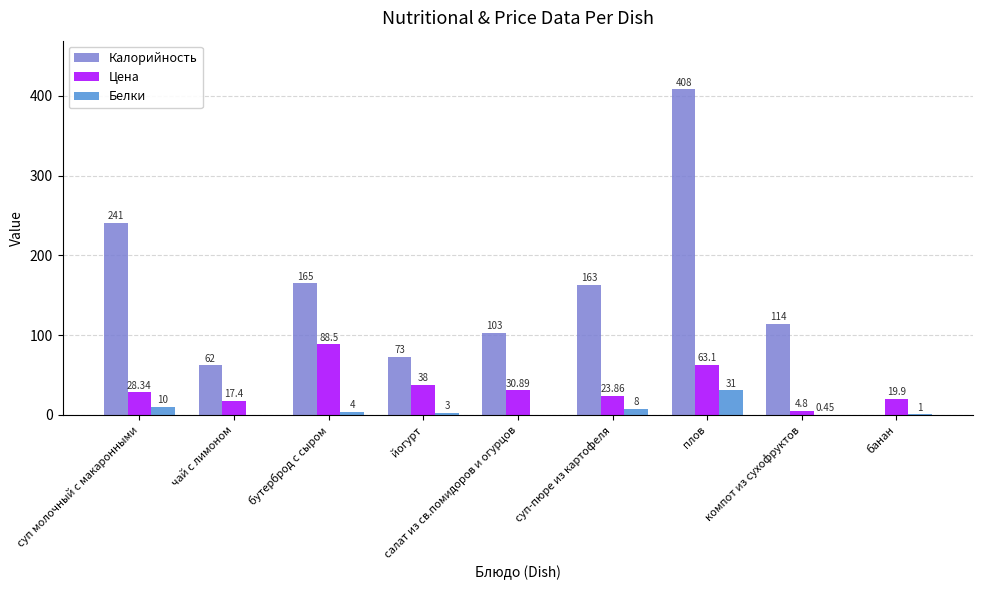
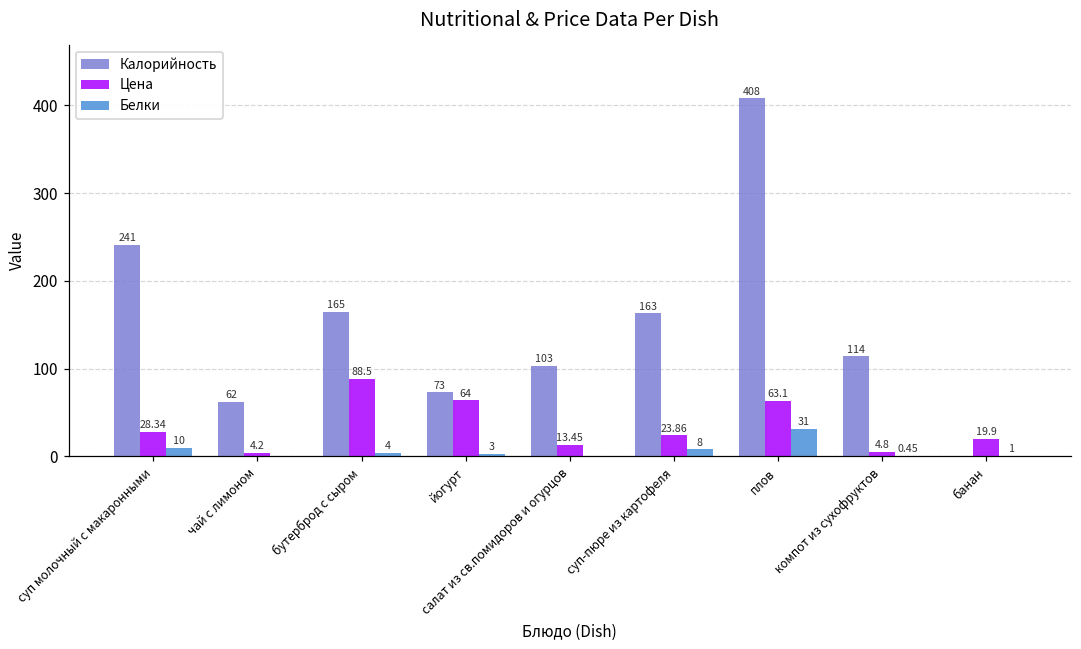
Цена, чай с лимоном: 17.4 -> 4.2
Цена, йогурт: 38 -> 64
Цена, салат из св.помидоров и огурцов: 30.89 -> 13.45
